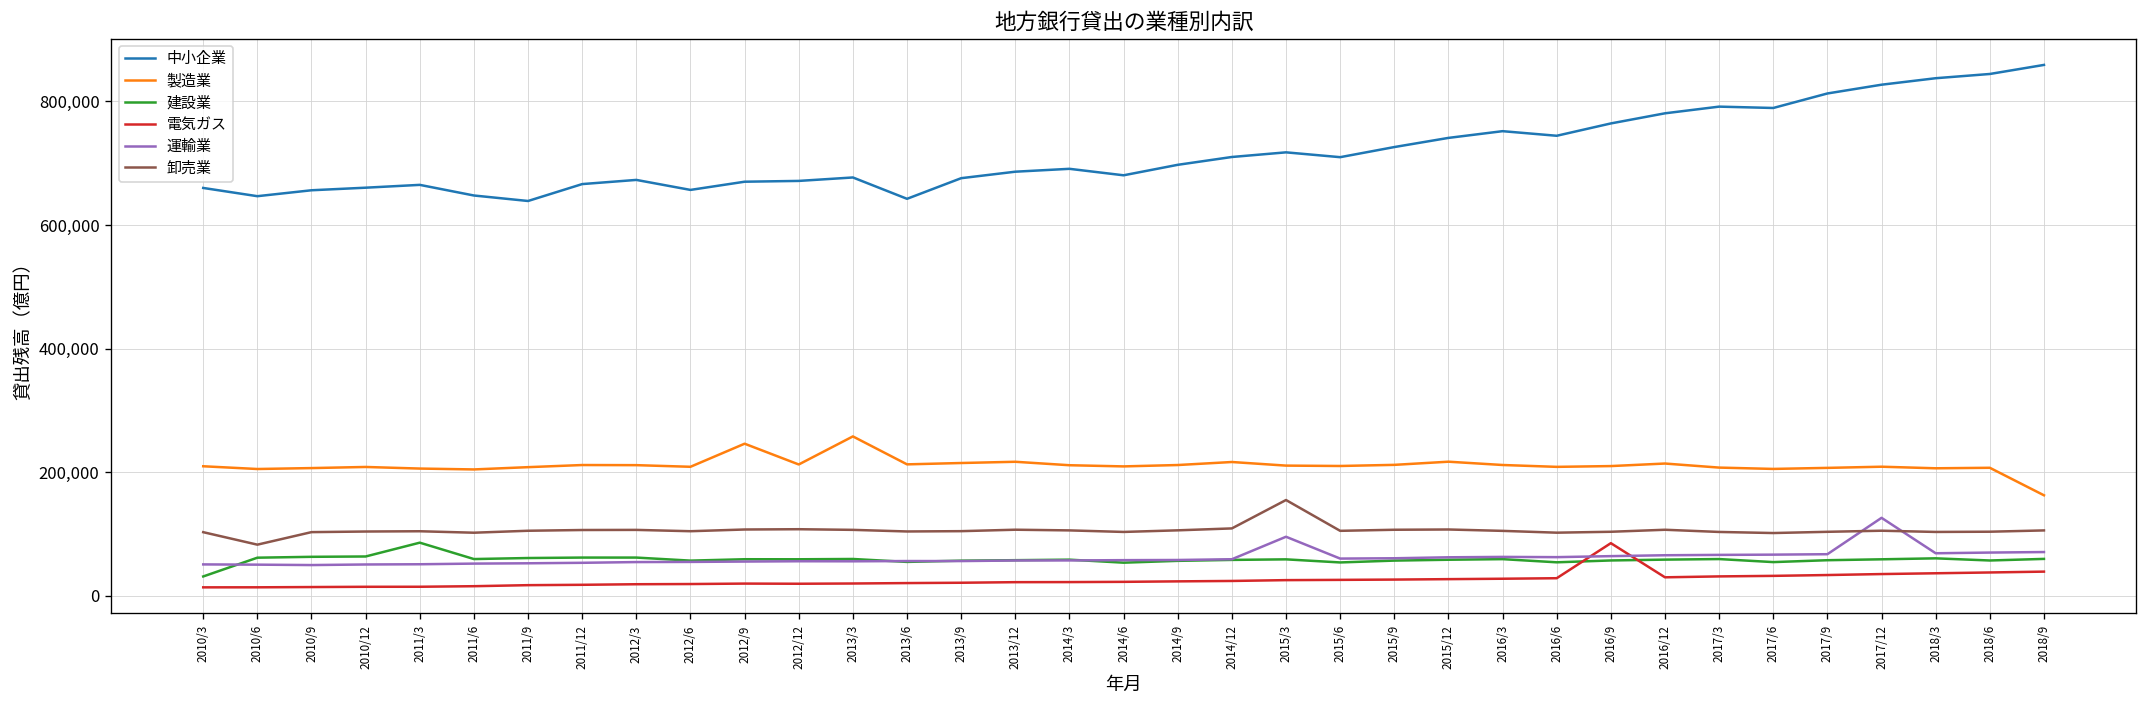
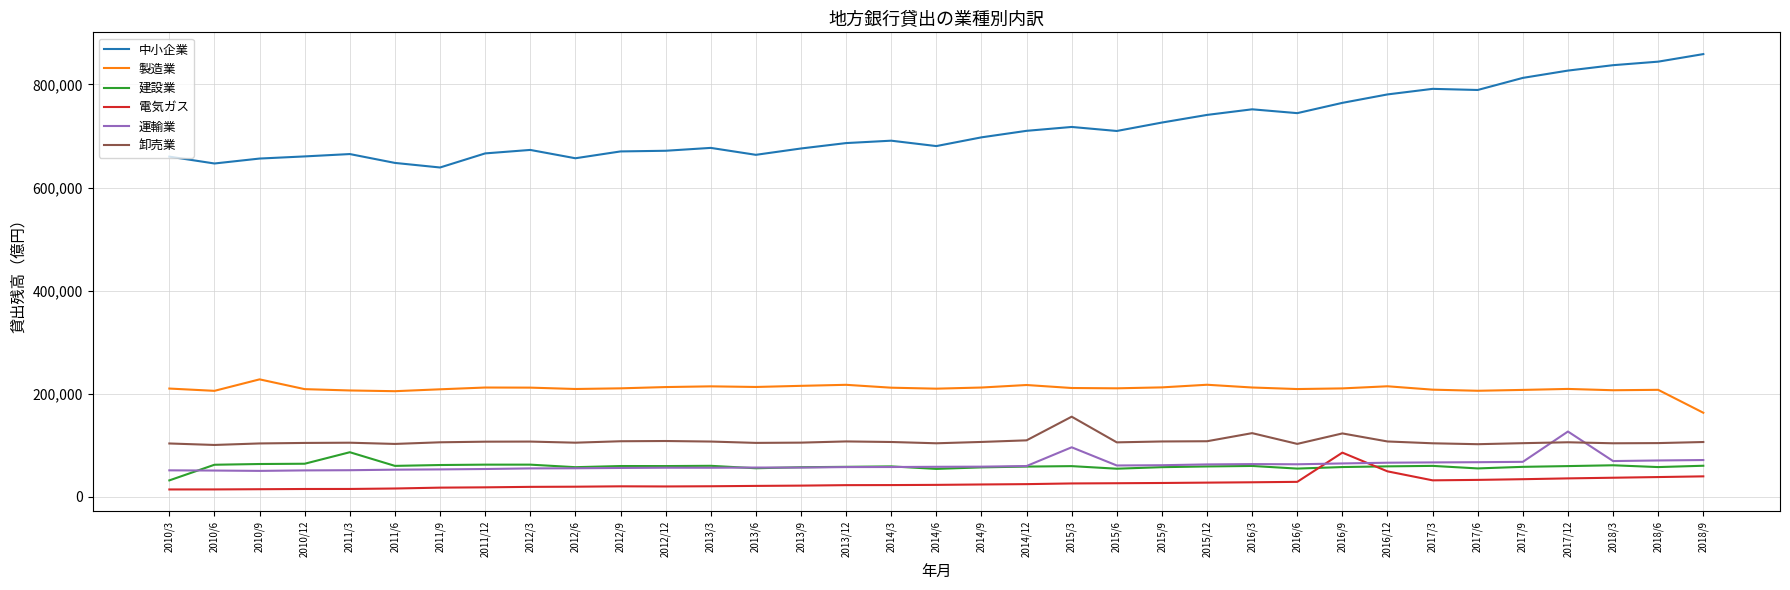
卸売業, 2010/6: 80,000 -> 100,000
製造業, 2010/9: 210,000 -> 230,000
製造業, 2012/9: 250,000 -> 210,000
製造業, 2013/3: 260,000 -> 210,000
中小企業, 2013/6: 640,000 -> 660,000
卸売業, 2016/3: 110,000 -> 120,000
卸売業, 2016/9: 100,000 -> 120,000
電気ガス, 2016/12: 30,000 -> 50,000
